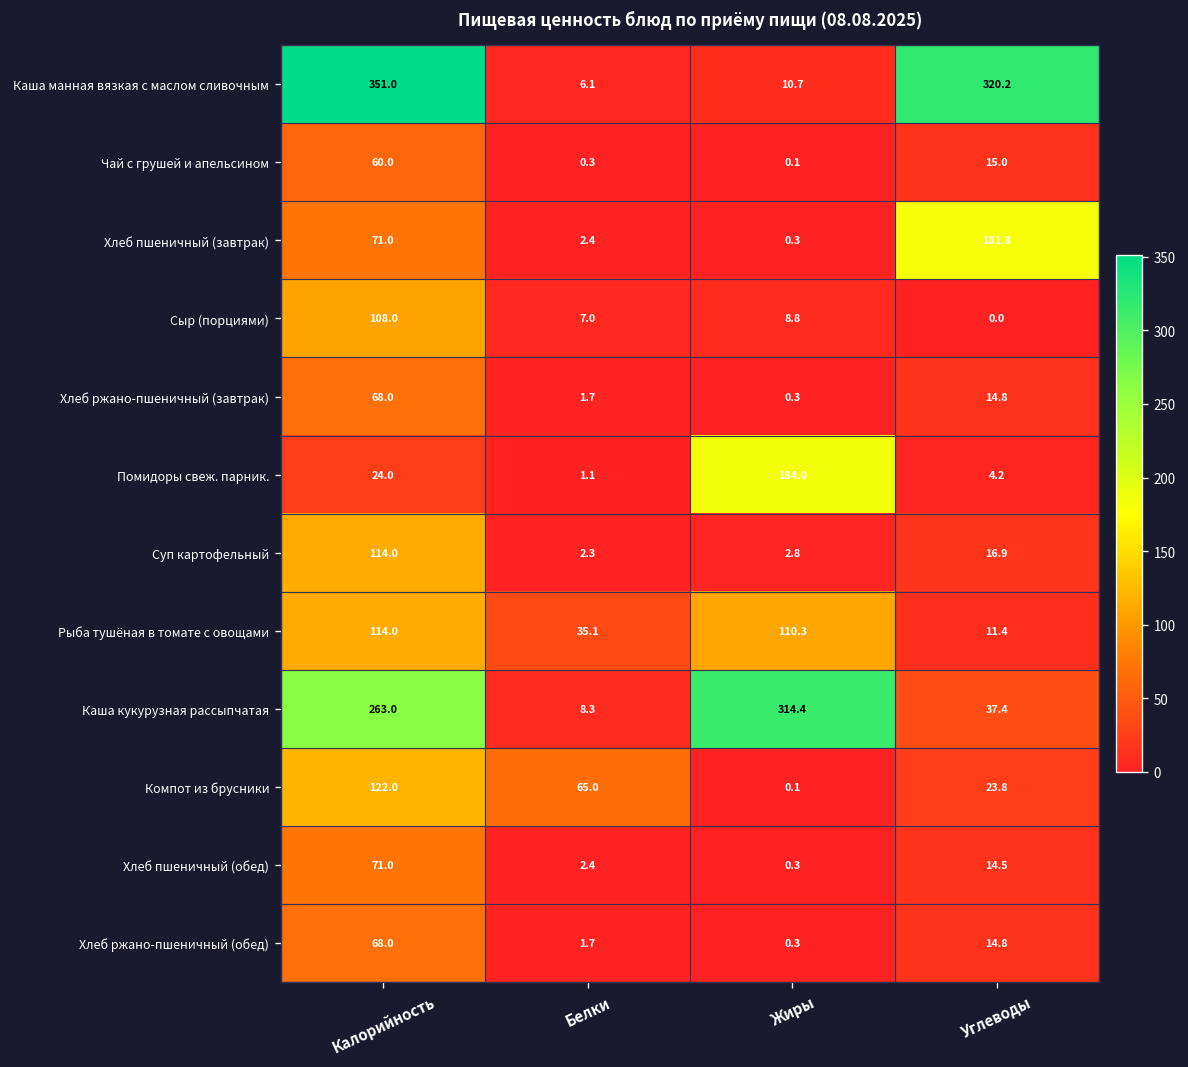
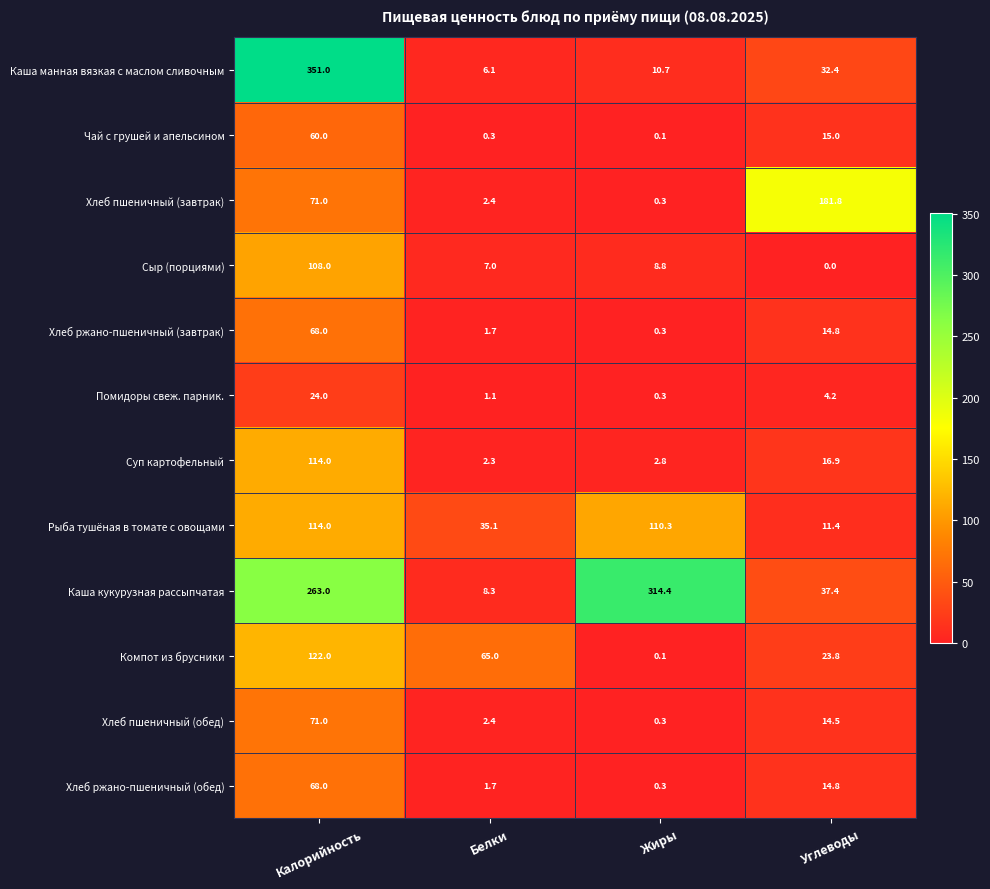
Каша манная вязкая с маслом сливочным, Углеводы: 320.2 -> 32.4
Помидоры свеж. парник., Жиры: 184.0 -> 0.3
